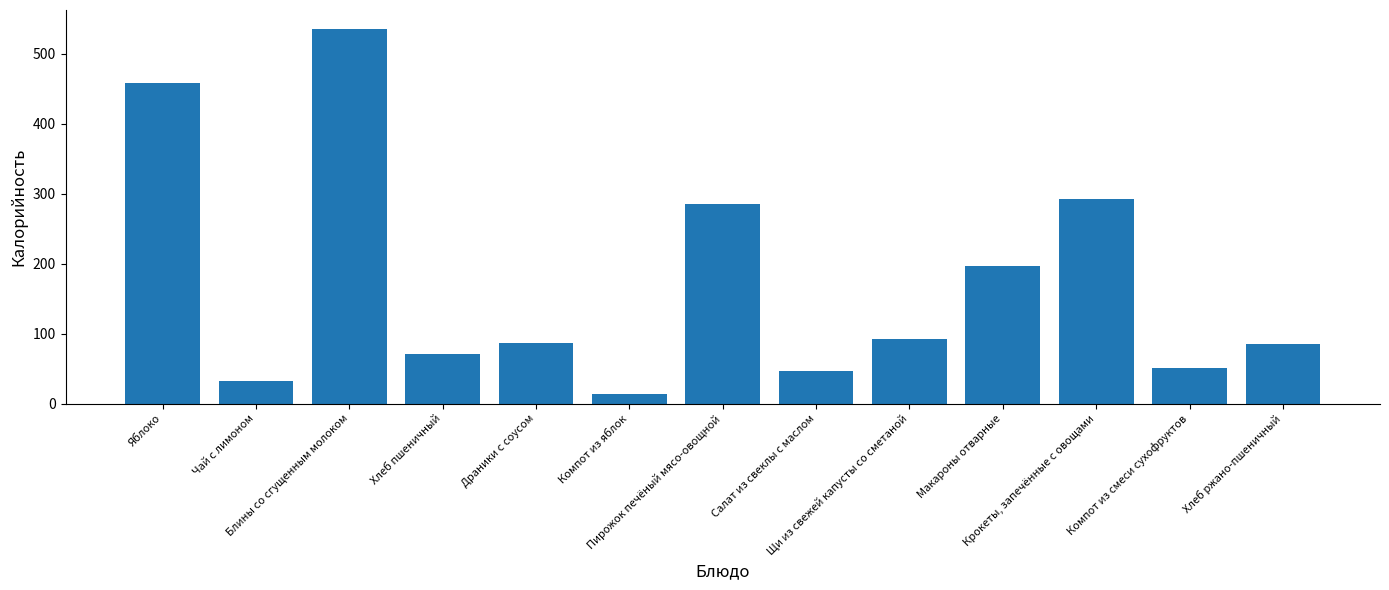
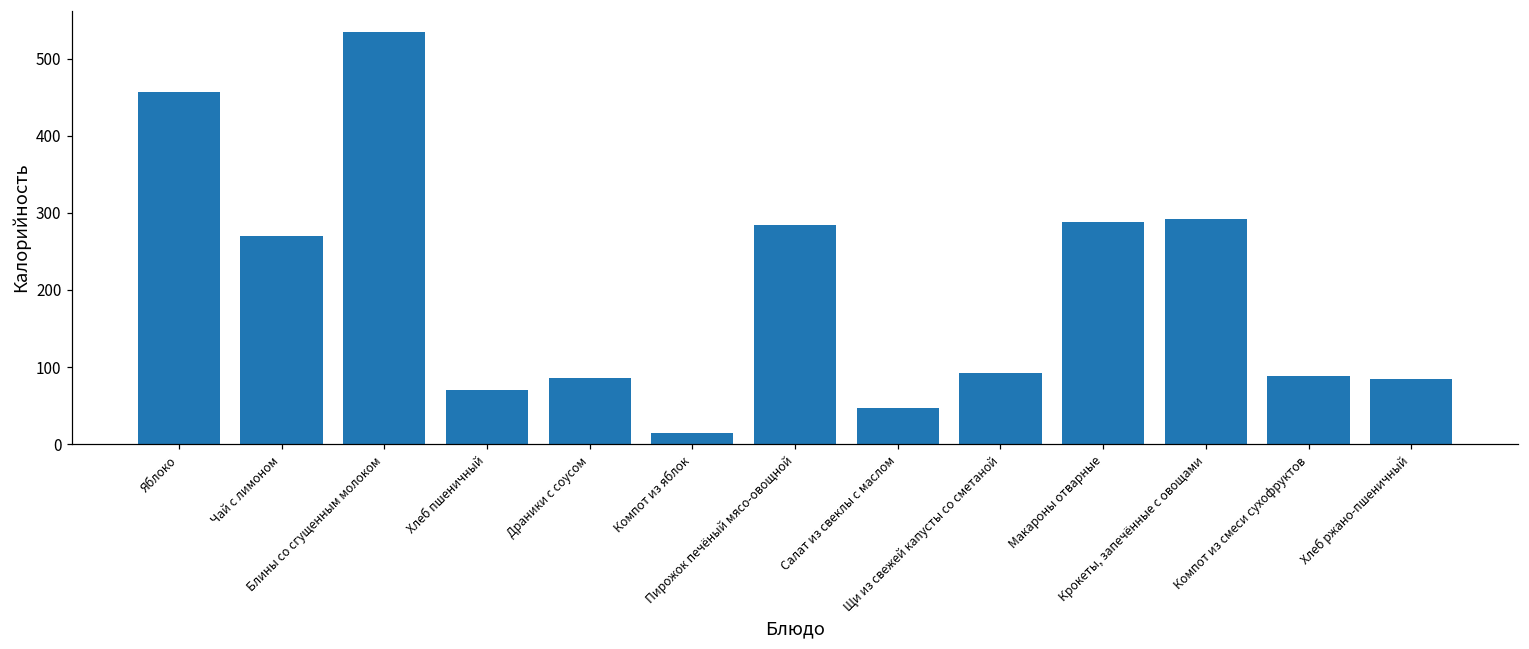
Чай с лимоном: 30 -> 270
Макароны отварные: 200 -> 290
Компот из смеси сухофруктов: 50 -> 90
